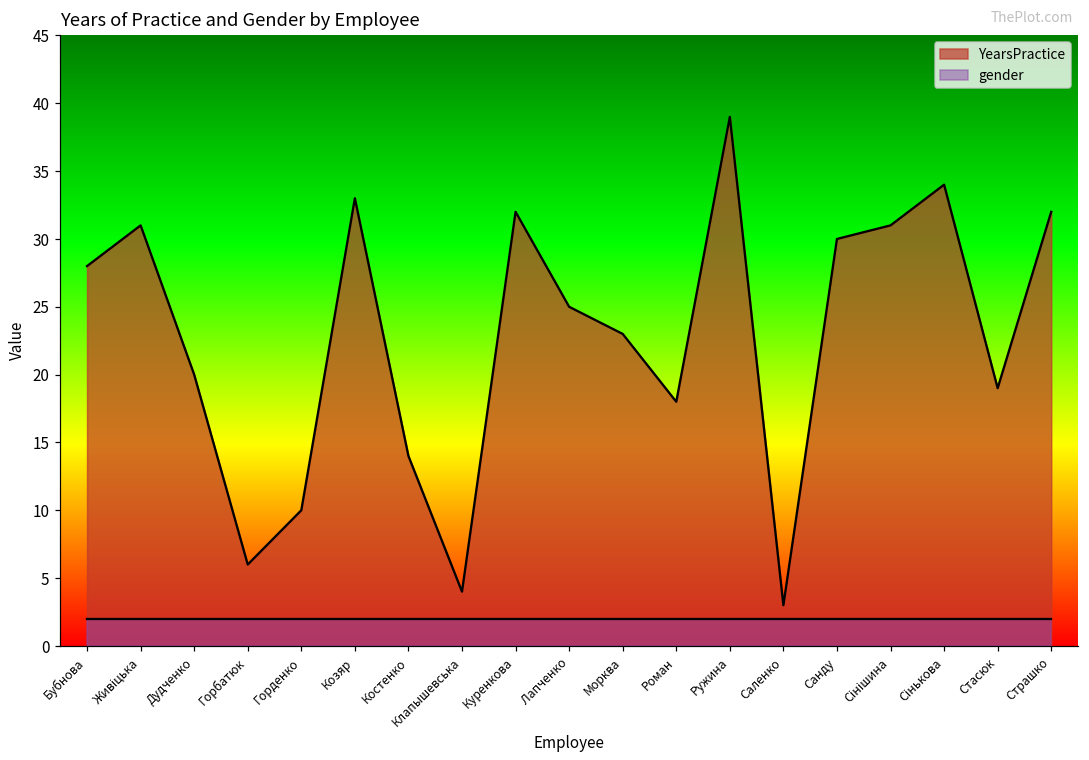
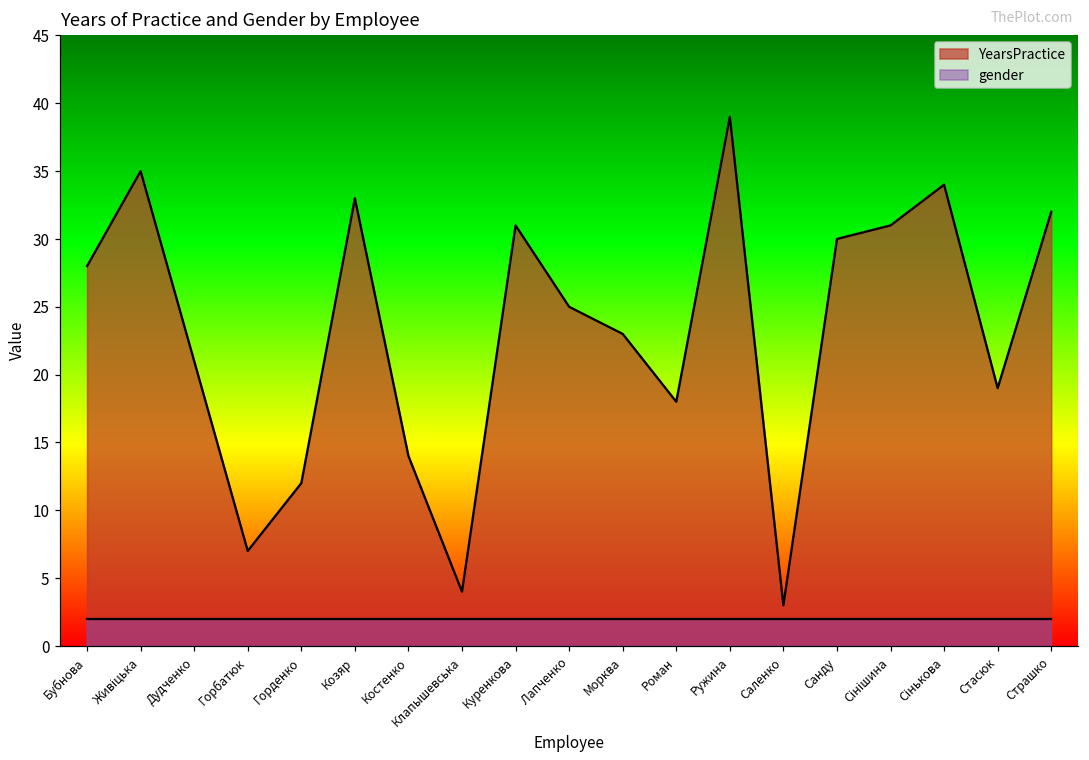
YearsPractice, Живіцька: 31 -> 35
YearsPractice, Дудченко: 20 -> 21
YearsPractice, Горбатюк: 6 -> 7
YearsPractice, Горденко: 10 -> 12
YearsPractice, Куренкова: 32 -> 31
